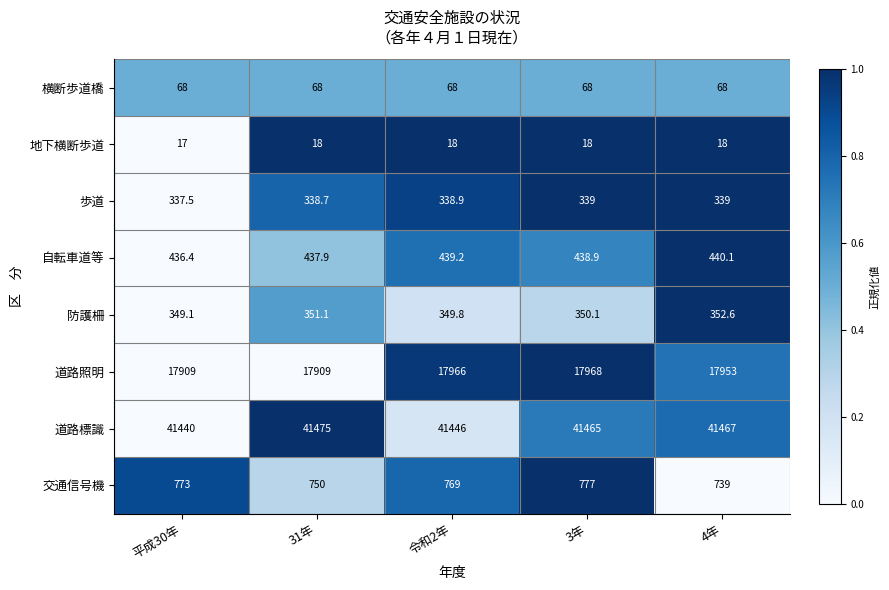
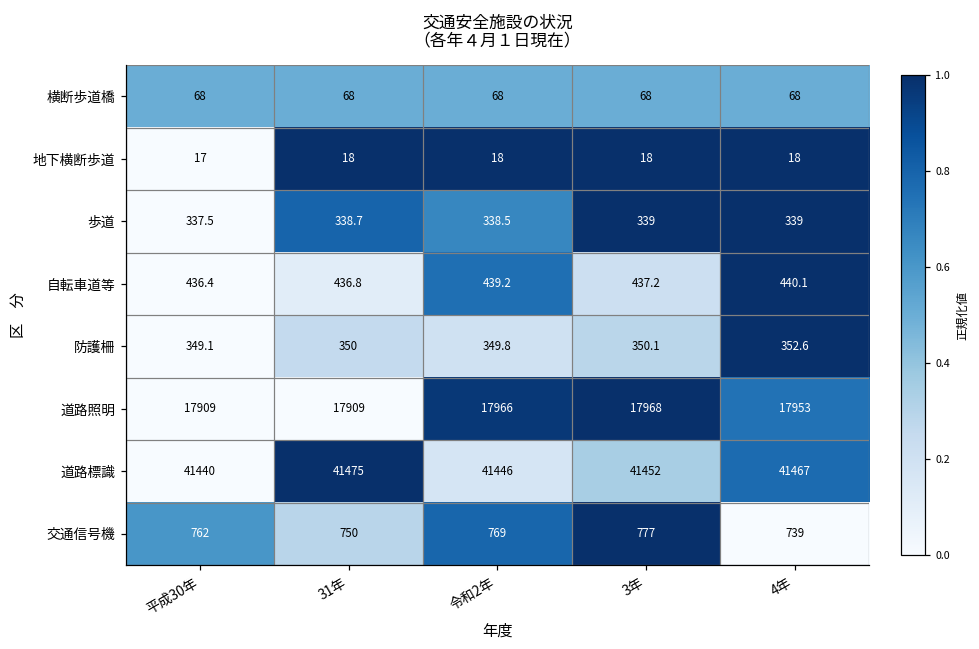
歩道, 令和2年: 338.9 -> 338.5
自転車道等, 31年: 437.9 -> 436.8
自転車道等, 3年: 438.9 -> 437.2
防護柵, 31年: 351.1 -> 350
道路標識, 3年: 41465 -> 41452
交通信号機, 平成30年: 773 -> 762
